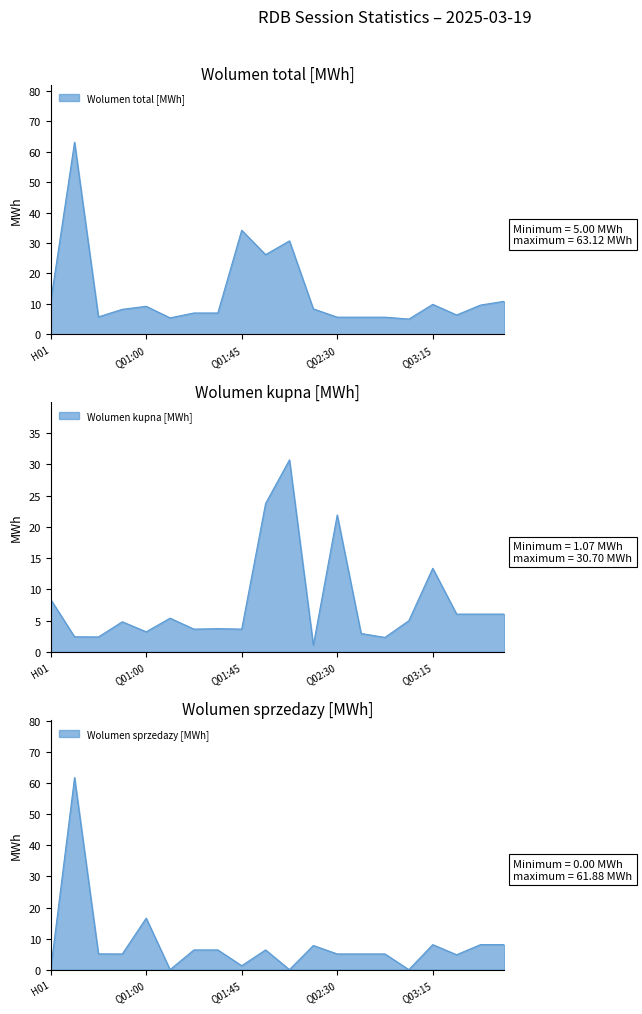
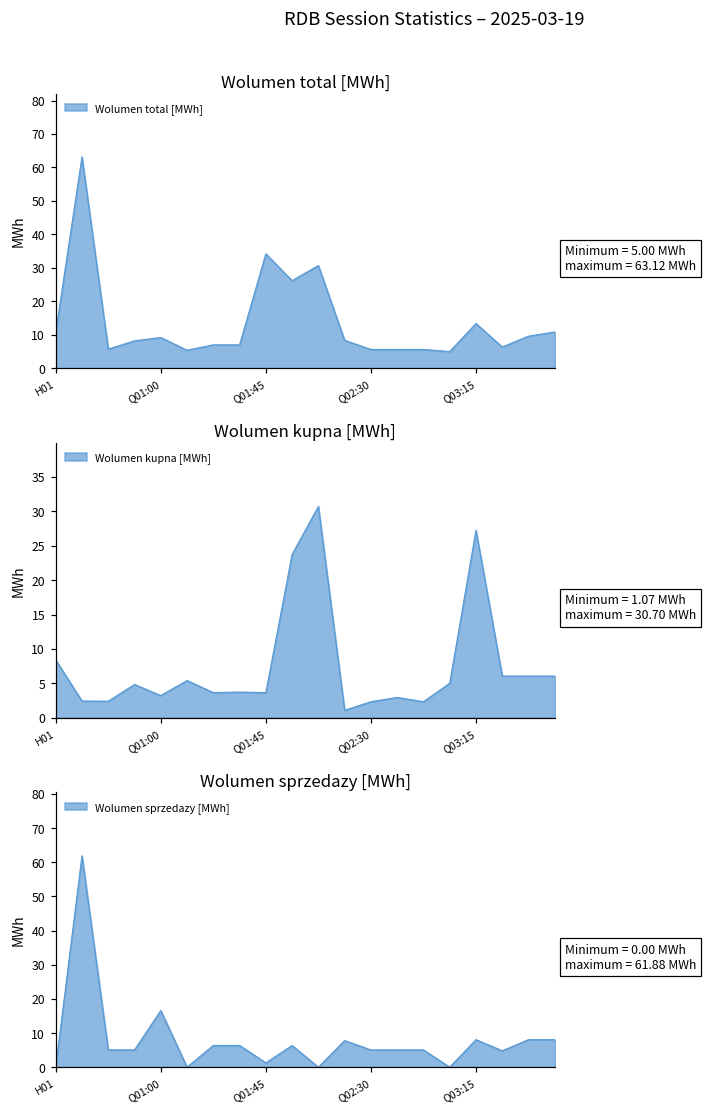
Wolumen total [MWh], Q03:15: 10 -> 13
Wolumen kupna [MWh], Q02:30: 22 -> 2
Wolumen kupna [MWh], Q03:15: 13 -> 27
